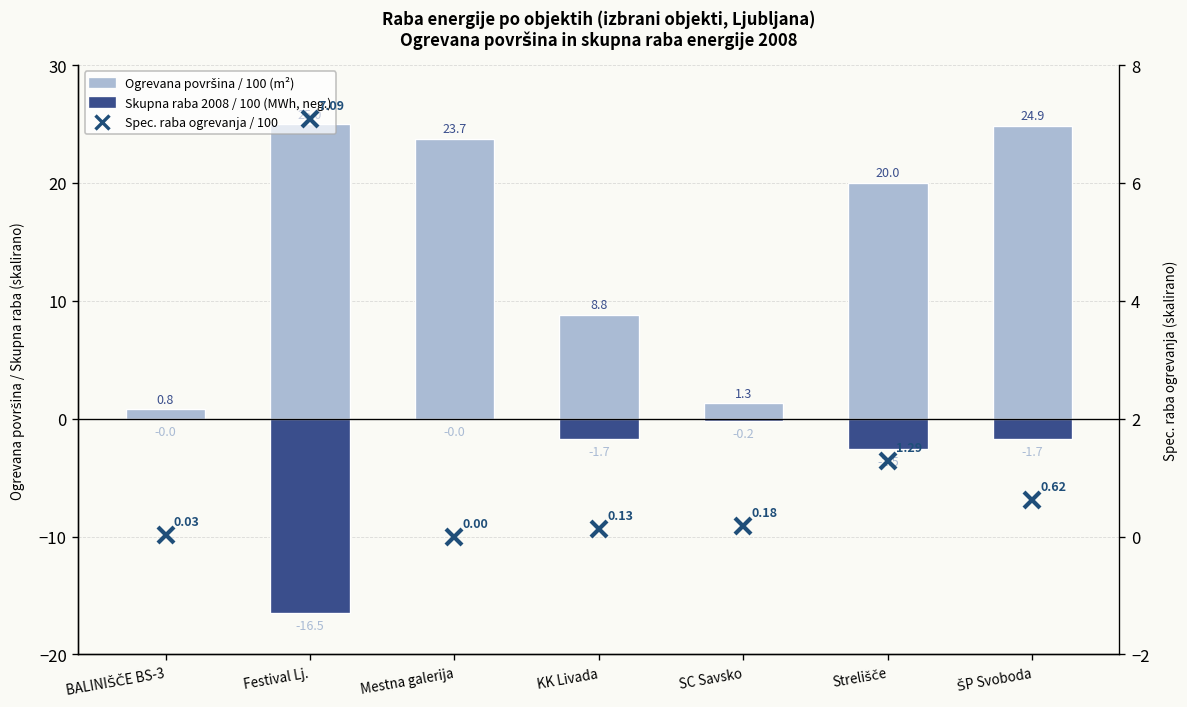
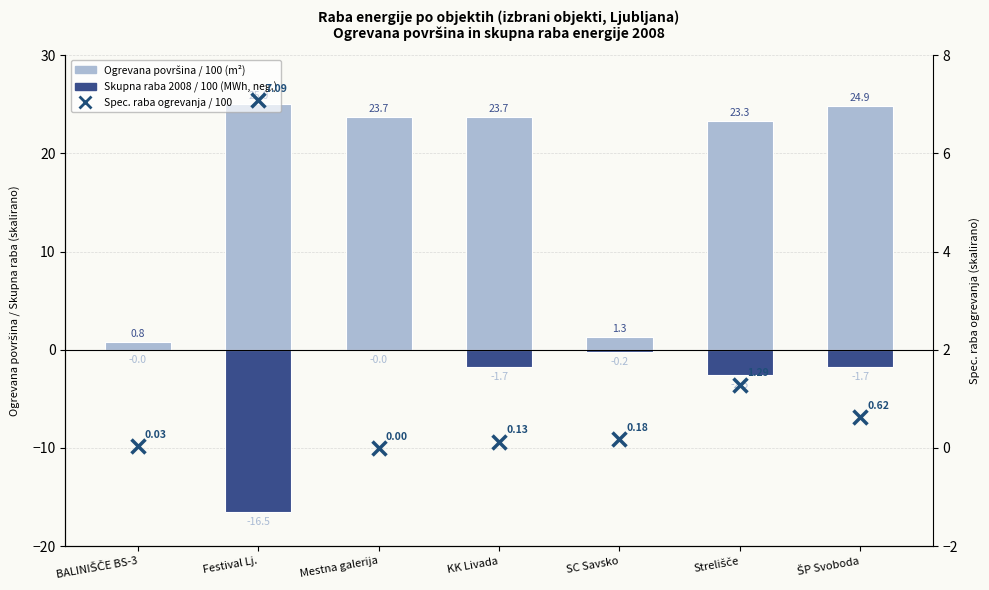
Ogrevana površina / 100 (m²), KK Livada: 8.8 -> 23.7
Ogrevana površina / 100 (m²), Strelišče: 20.0 -> 23.3
